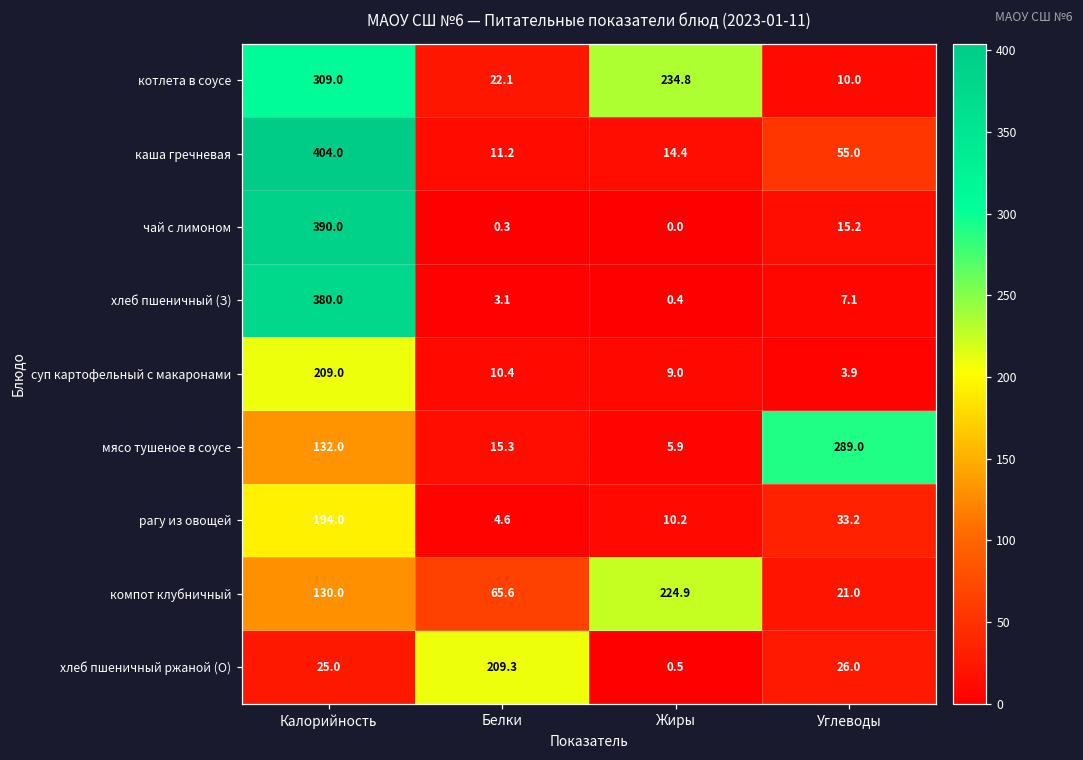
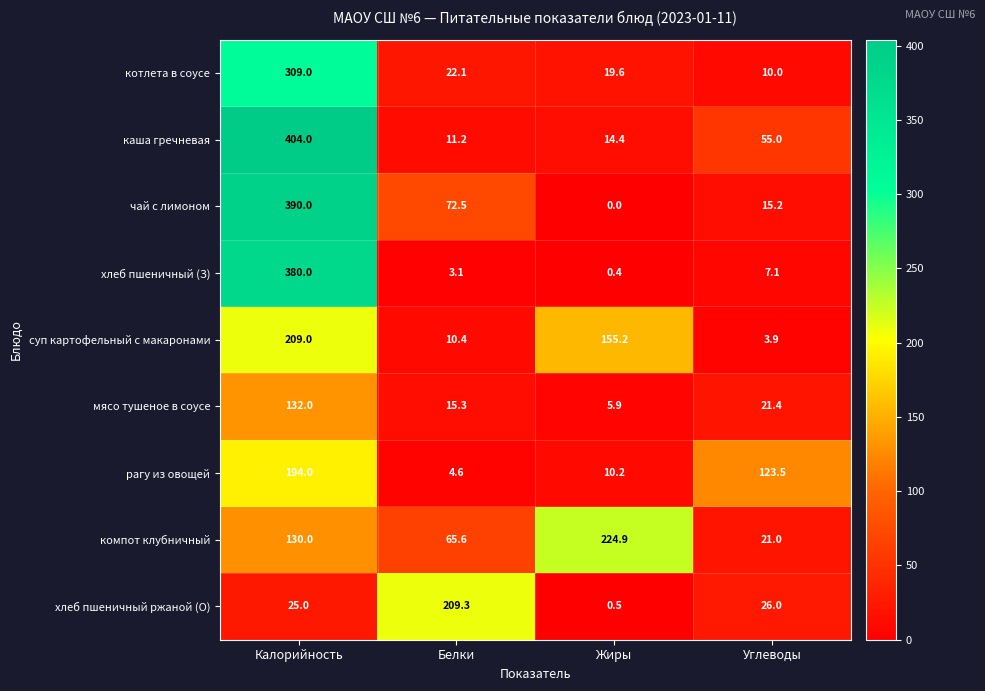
котлета в соусе, Жиры: 234.8 -> 19.6
чай с лимоном, Белки: 0.3 -> 72.5
суп картофельный с макаронами, Жиры: 9.0 -> 155.2
мясо тушеное в соусе, Углеводы: 289.0 -> 21.4
рагу из овощей, Углеводы: 33.2 -> 123.5
